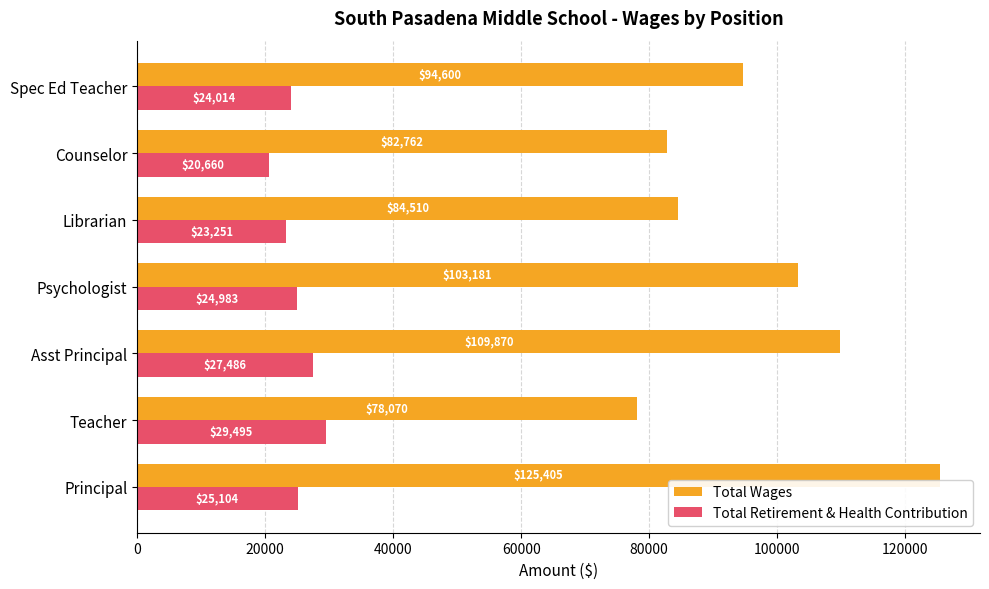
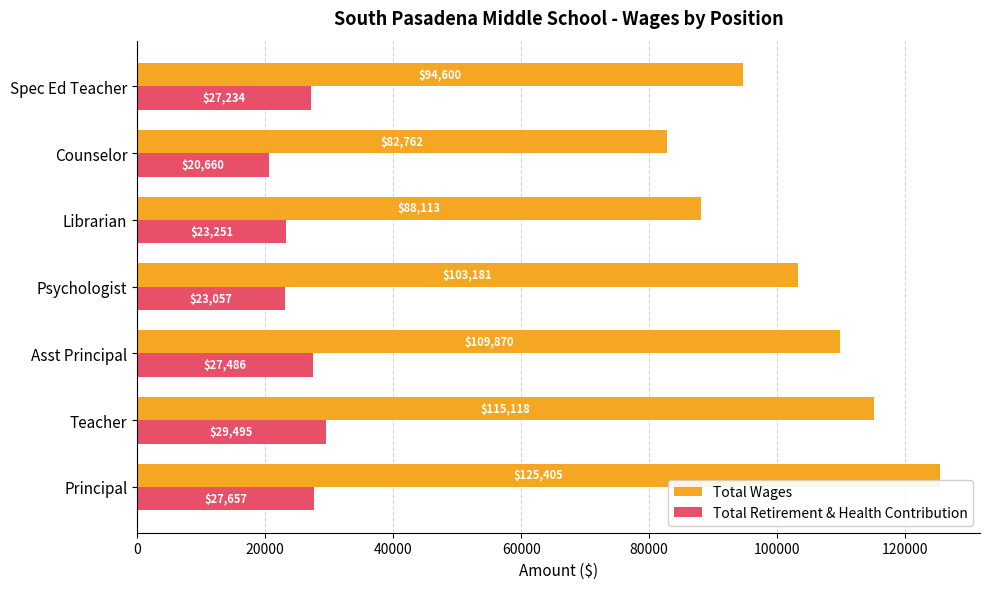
Total Retirement & Health Contribution, Spec Ed Teacher: $24,014 -> $27,234
Total Wages, Librarian: $84,510 -> $88,113
Total Retirement & Health Contribution, Psychologist: $24,983 -> $23,057
Total Wages, Teacher: $78,070 -> $115,118
Total Retirement & Health Contribution, Principal: $25,104 -> $27,657
